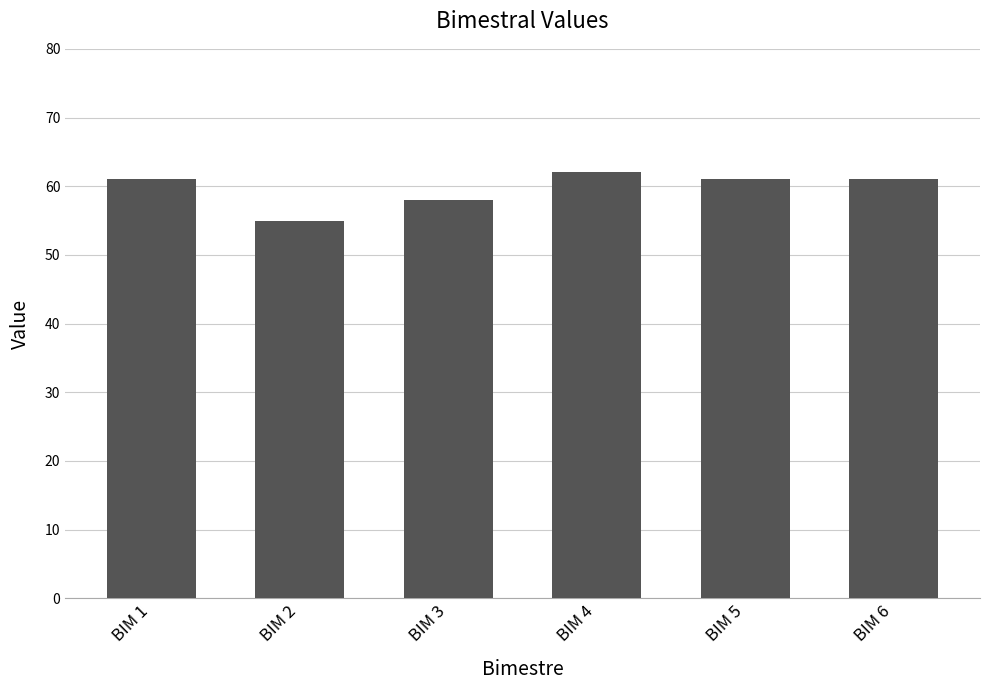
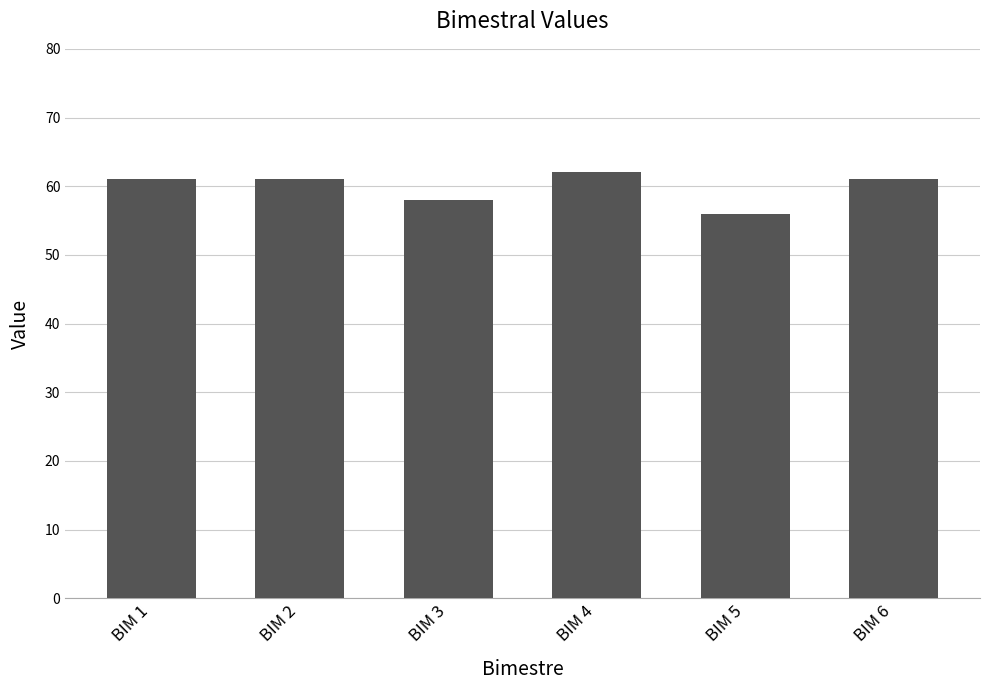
BIM 2: 55 -> 61
BIM 5: 61 -> 56
